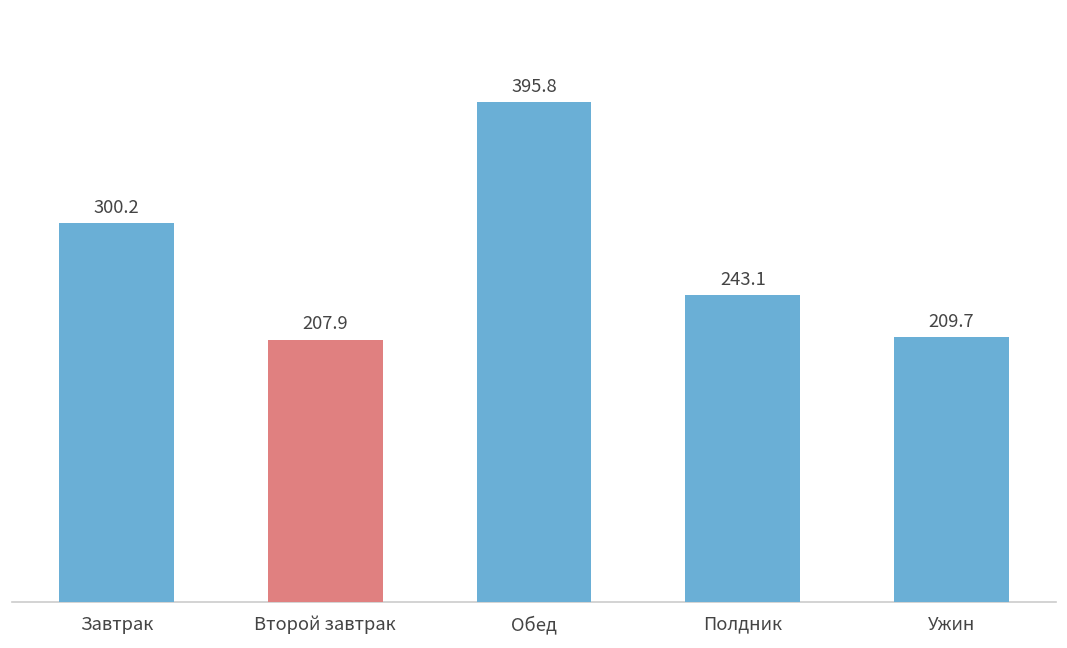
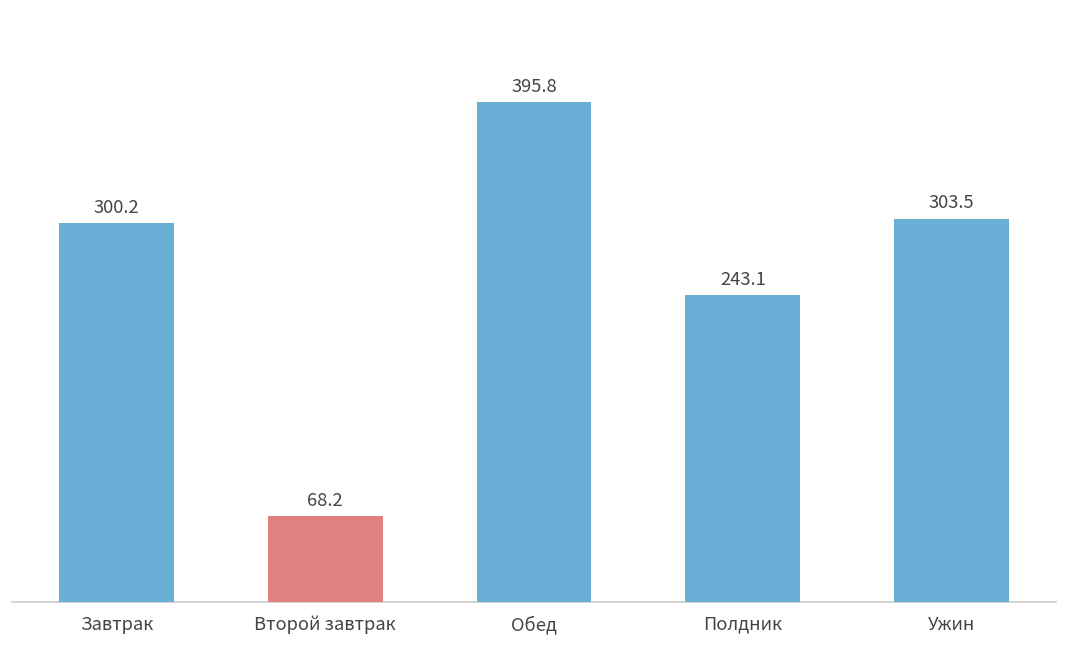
Второй завтрак: 207.9 -> 68.2
Ужин: 209.7 -> 303.5
